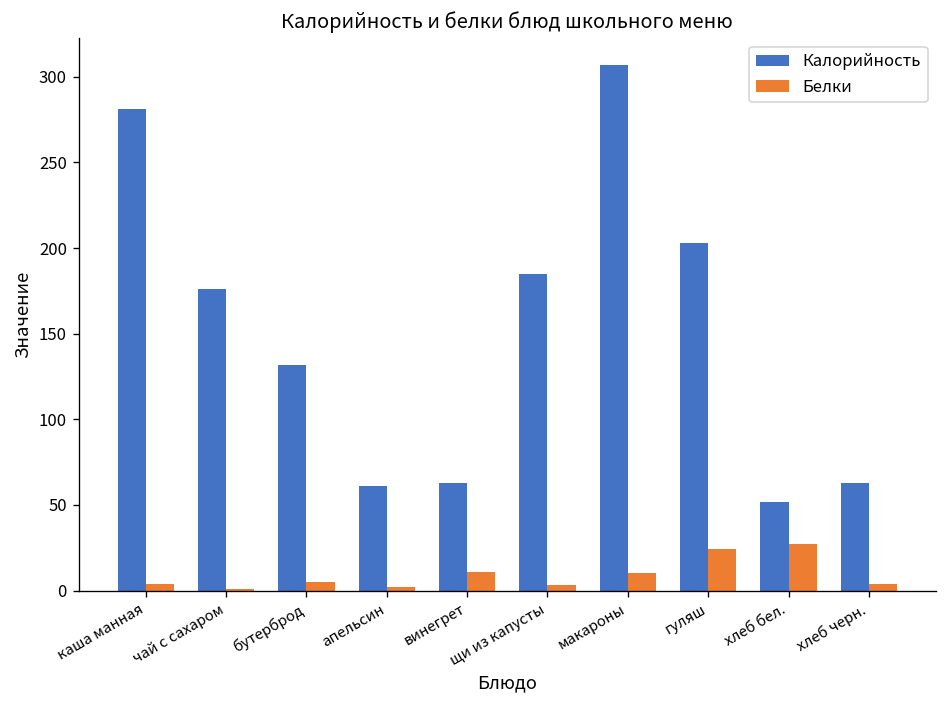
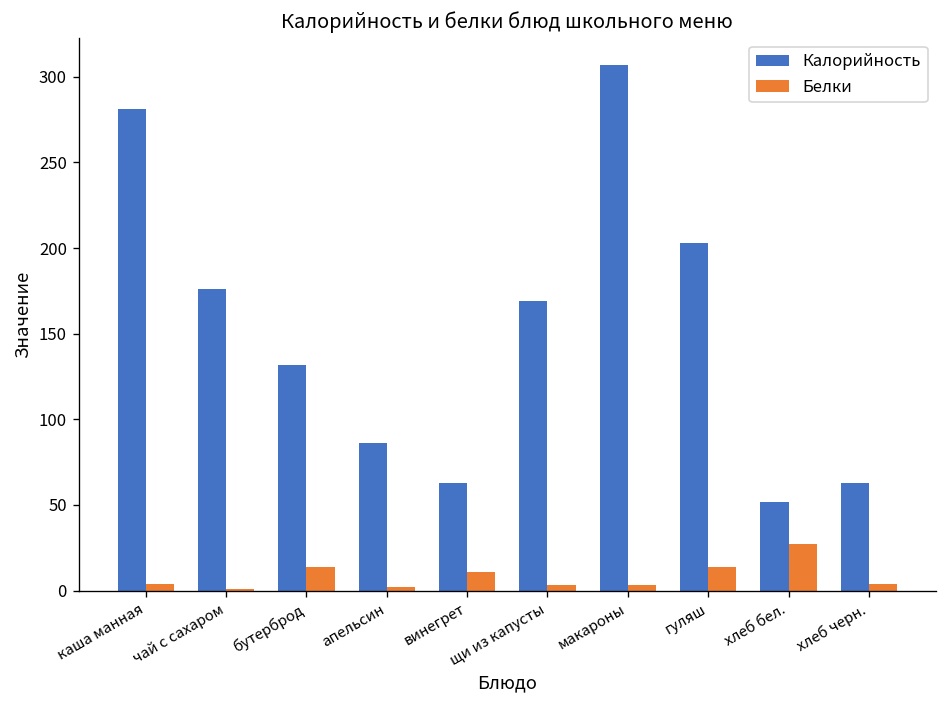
Белки, бутерброд: 5 -> 14
Калорийность, апельсин: 61 -> 86
Калорийность, щи из капусты: 185 -> 169
Белки, макароны: 10 -> 3
Белки, гуляш: 24 -> 14
